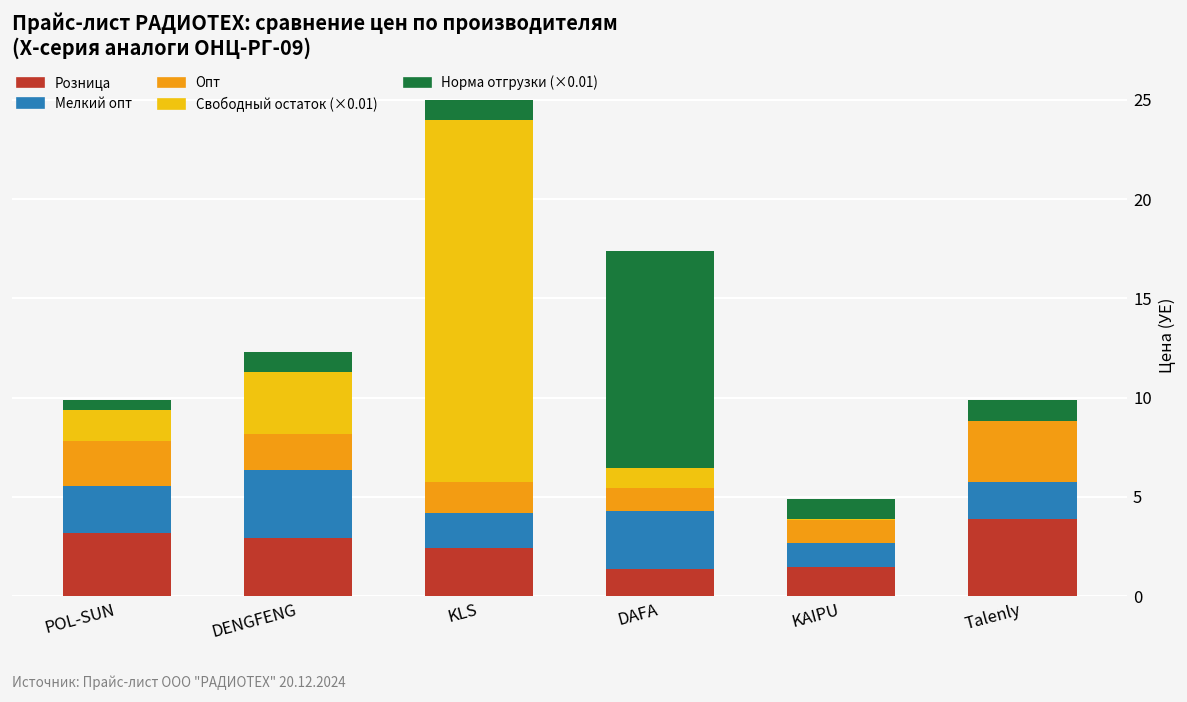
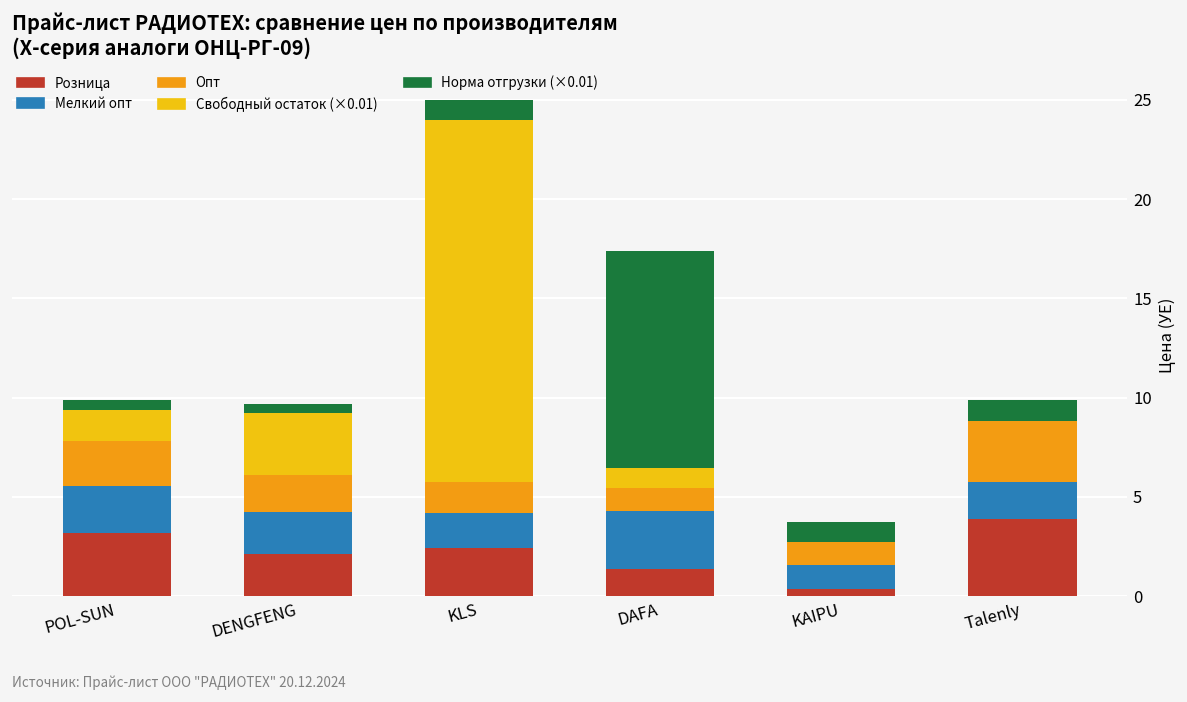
Розница, DENGFENG: 2.9 -> 2.1
Мелкий опт, DENGFENG: 3.4 -> 2.1
Норма отгрузки (×0.01), DENGFENG: 1.0 -> 0.5
Розница, KAIPU: 1.5 -> 0.3
